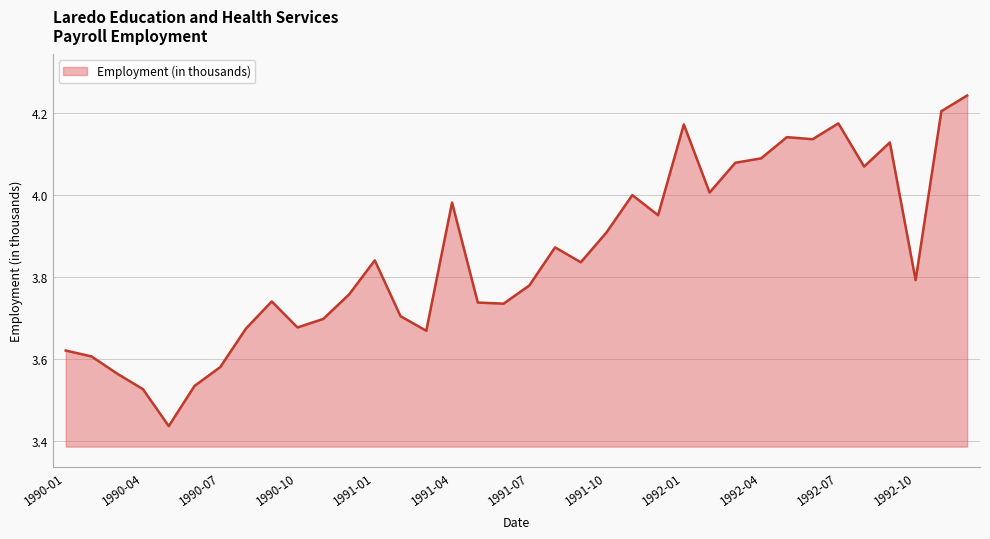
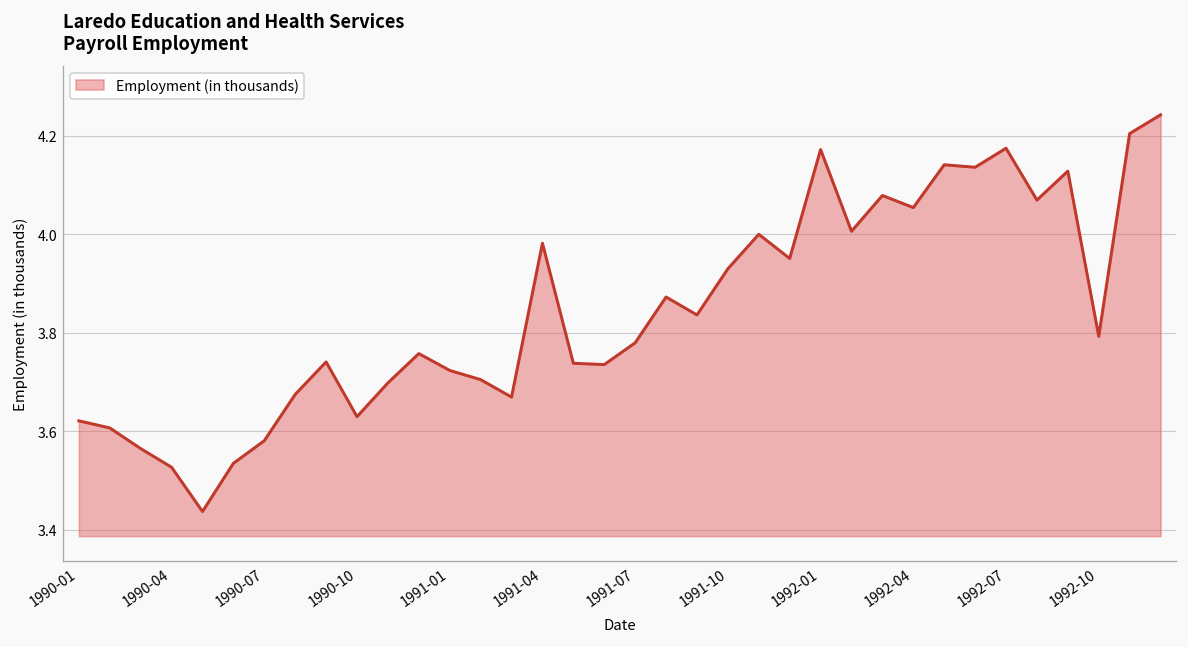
1990-10: 3.68 -> 3.63
1991-01: 3.84 -> 3.72
1991-10: 3.91 -> 3.93
1992-04: 4.09 -> 4.05
